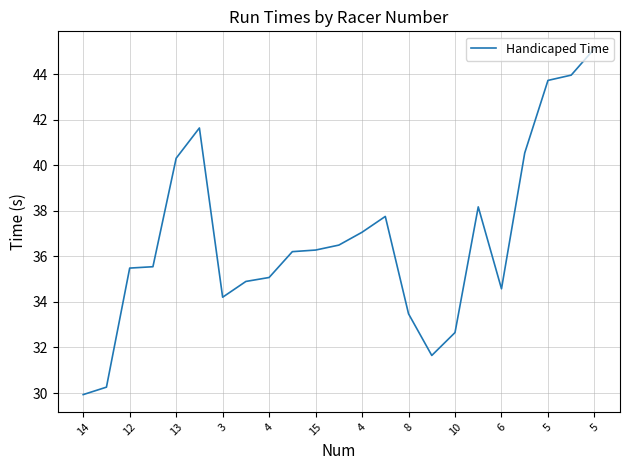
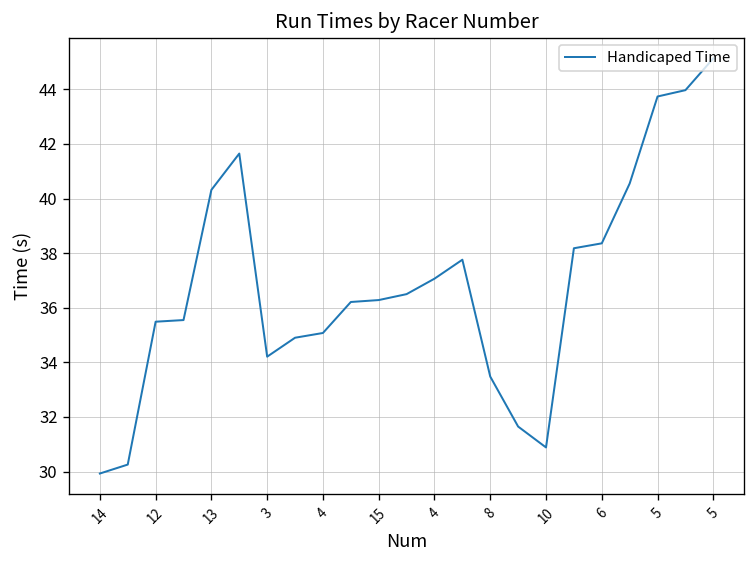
10: 32.7 -> 30.9
6: 34.6 -> 38.4
